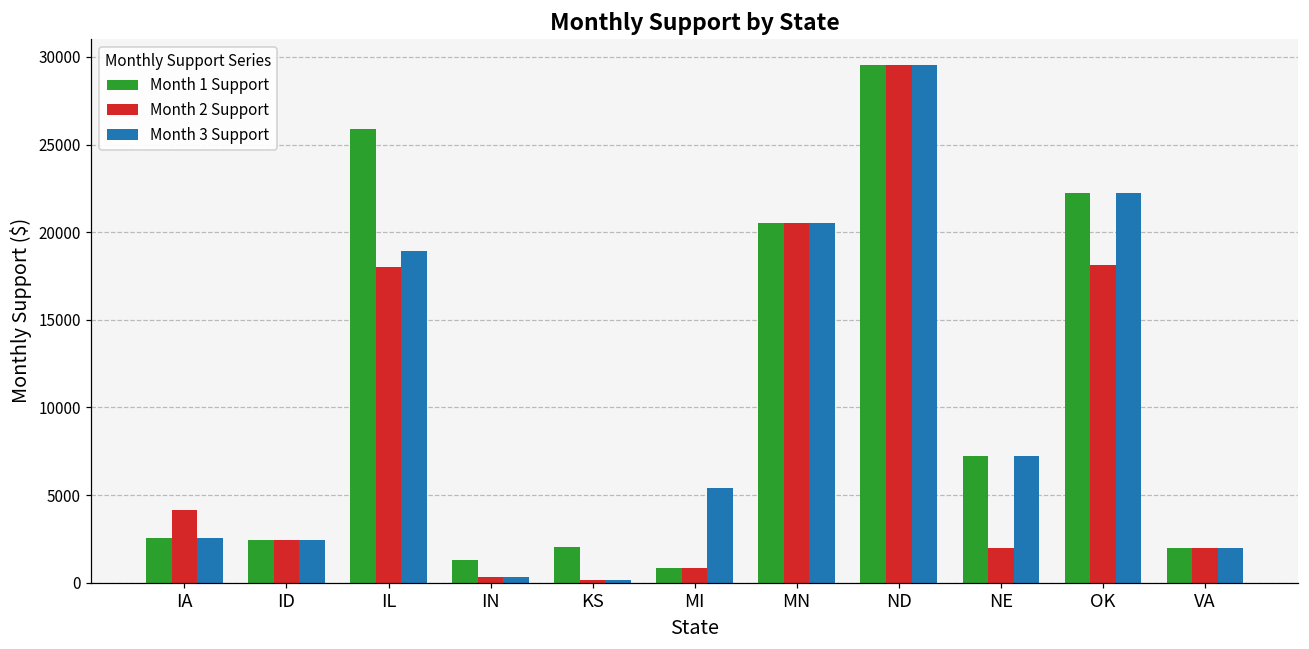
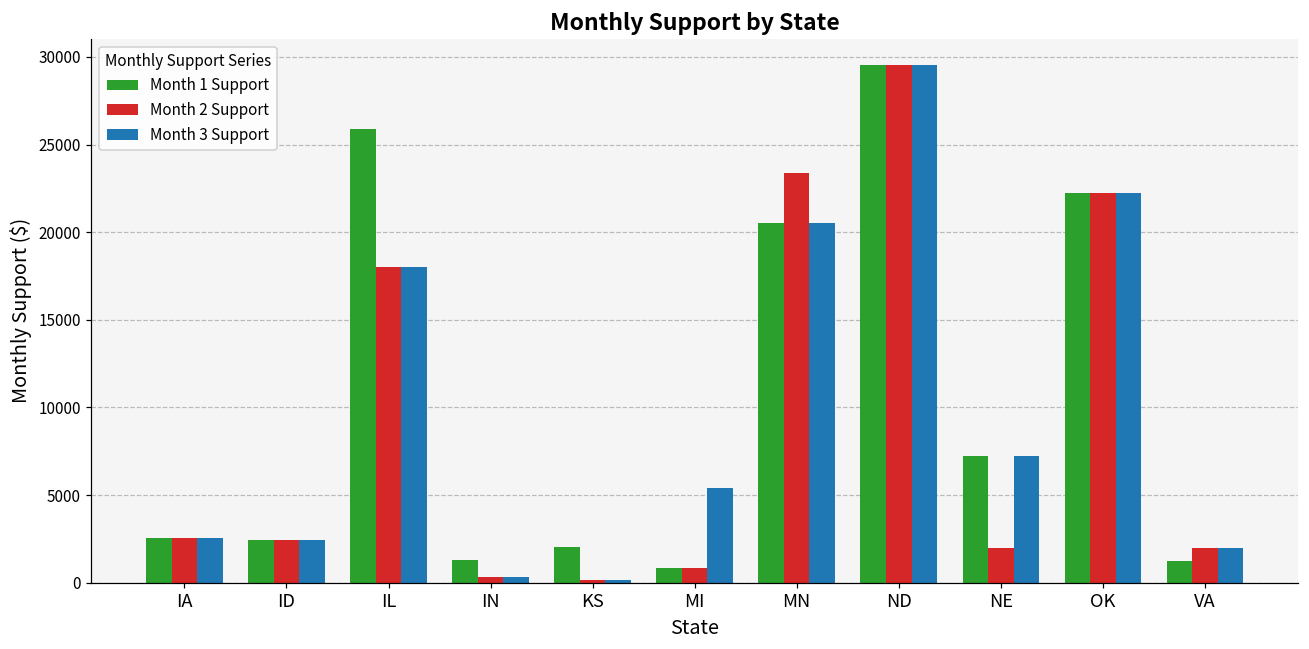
Month 2 Support, IA: 4200 -> 2600
Month 3 Support, IL: 18900 -> 18000
Month 2 Support, MN: 20500 -> 23400
Month 2 Support, OK: 18100 -> 22300
Month 1 Support, VA: 2000 -> 1200
